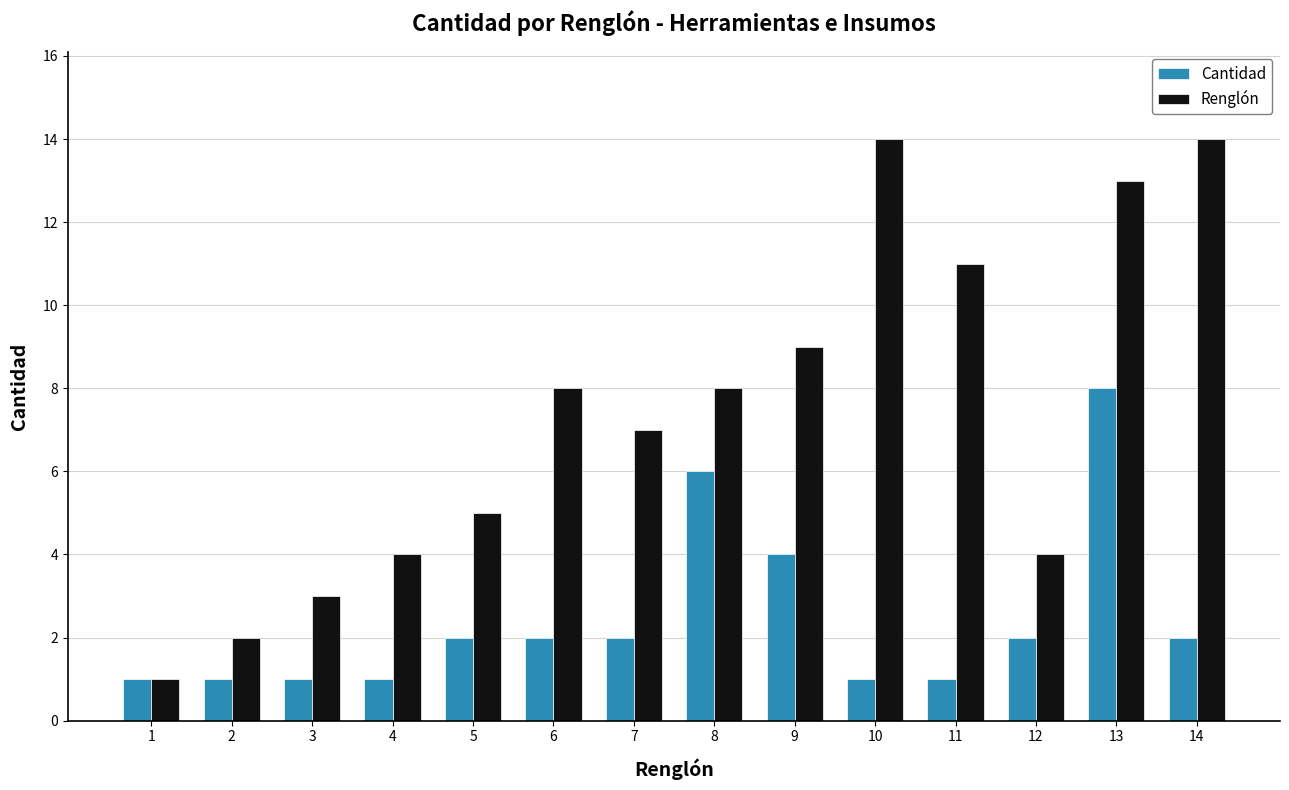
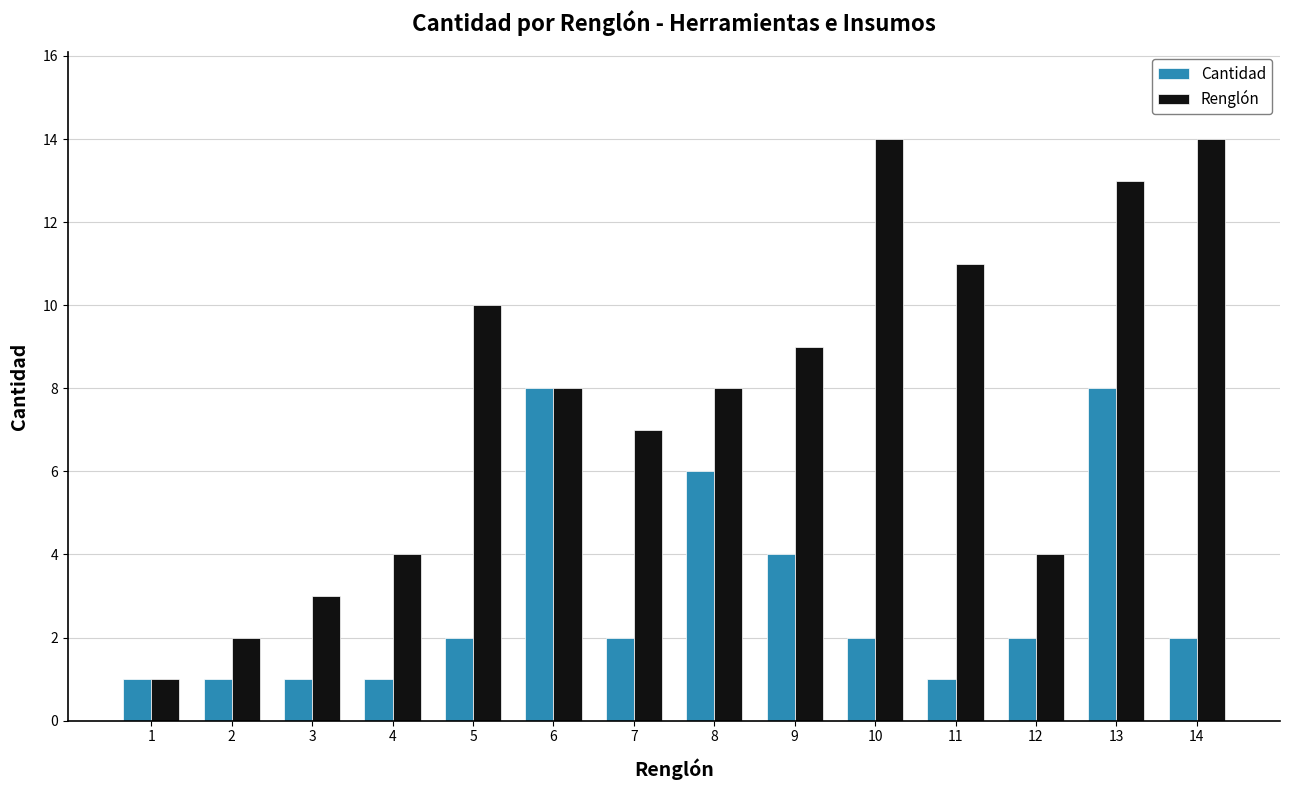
Renglón, 5: 5 -> 10
Cantidad, 6: 2 -> 8
Cantidad, 10: 1 -> 2
